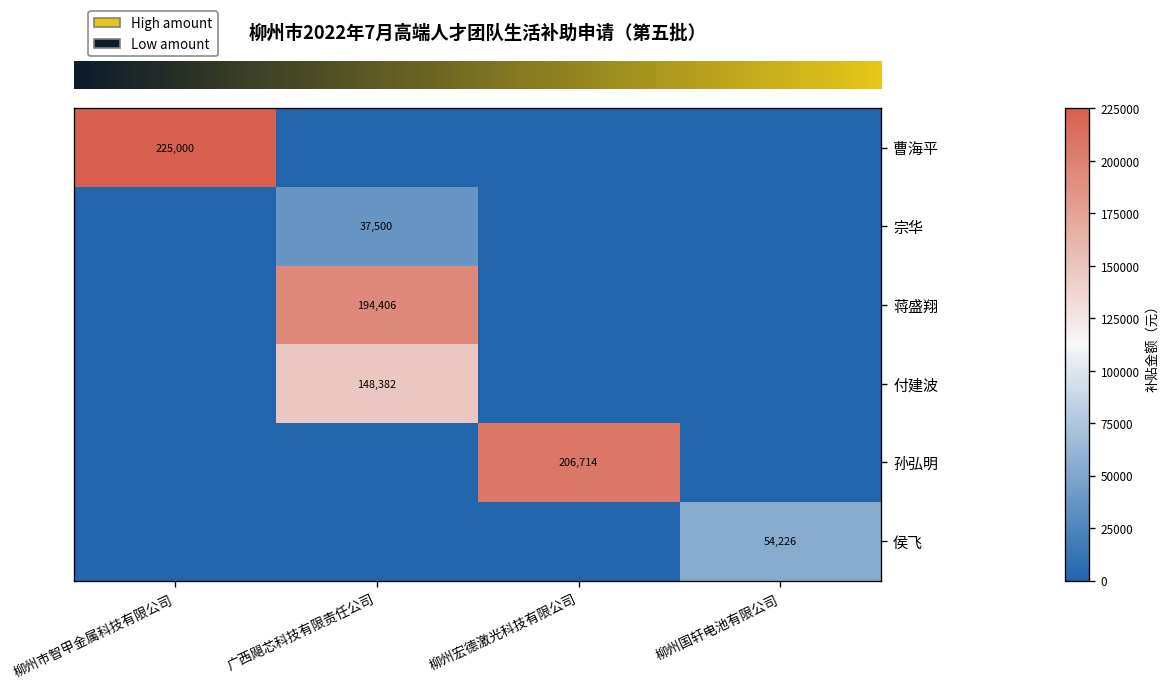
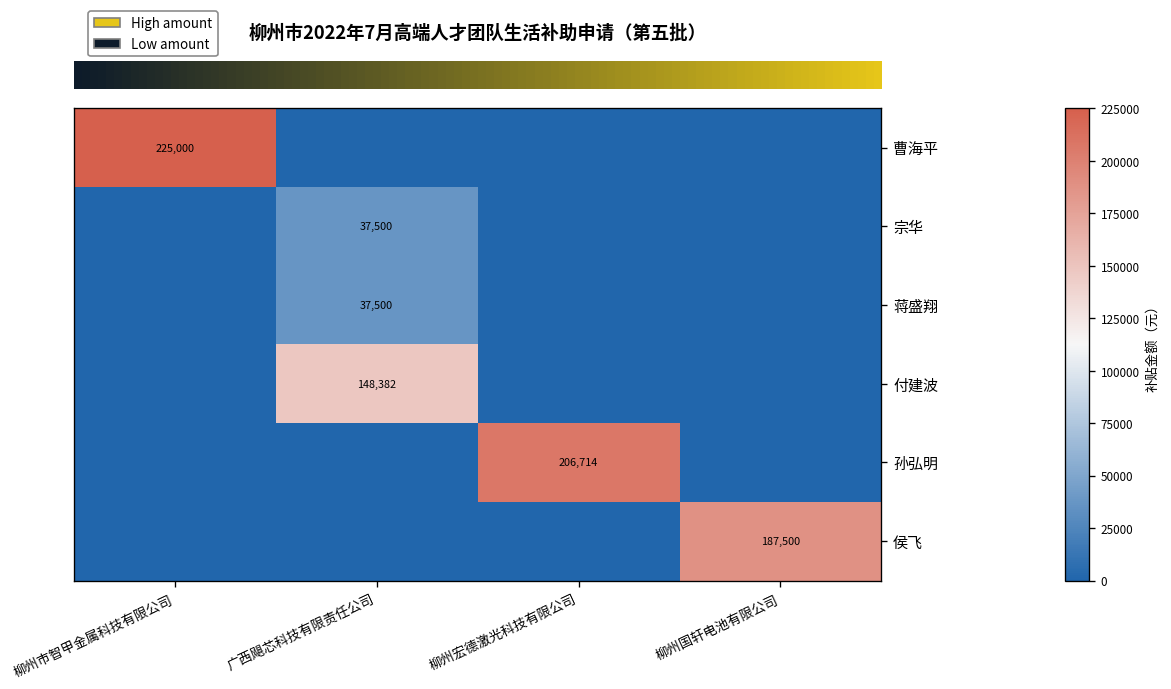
蒋盛翔, 广西飓芯科技有限责任公司: 194,406 -> 37,500
侯飞, 柳州国轩电池有限公司: 54,226 -> 187,500
